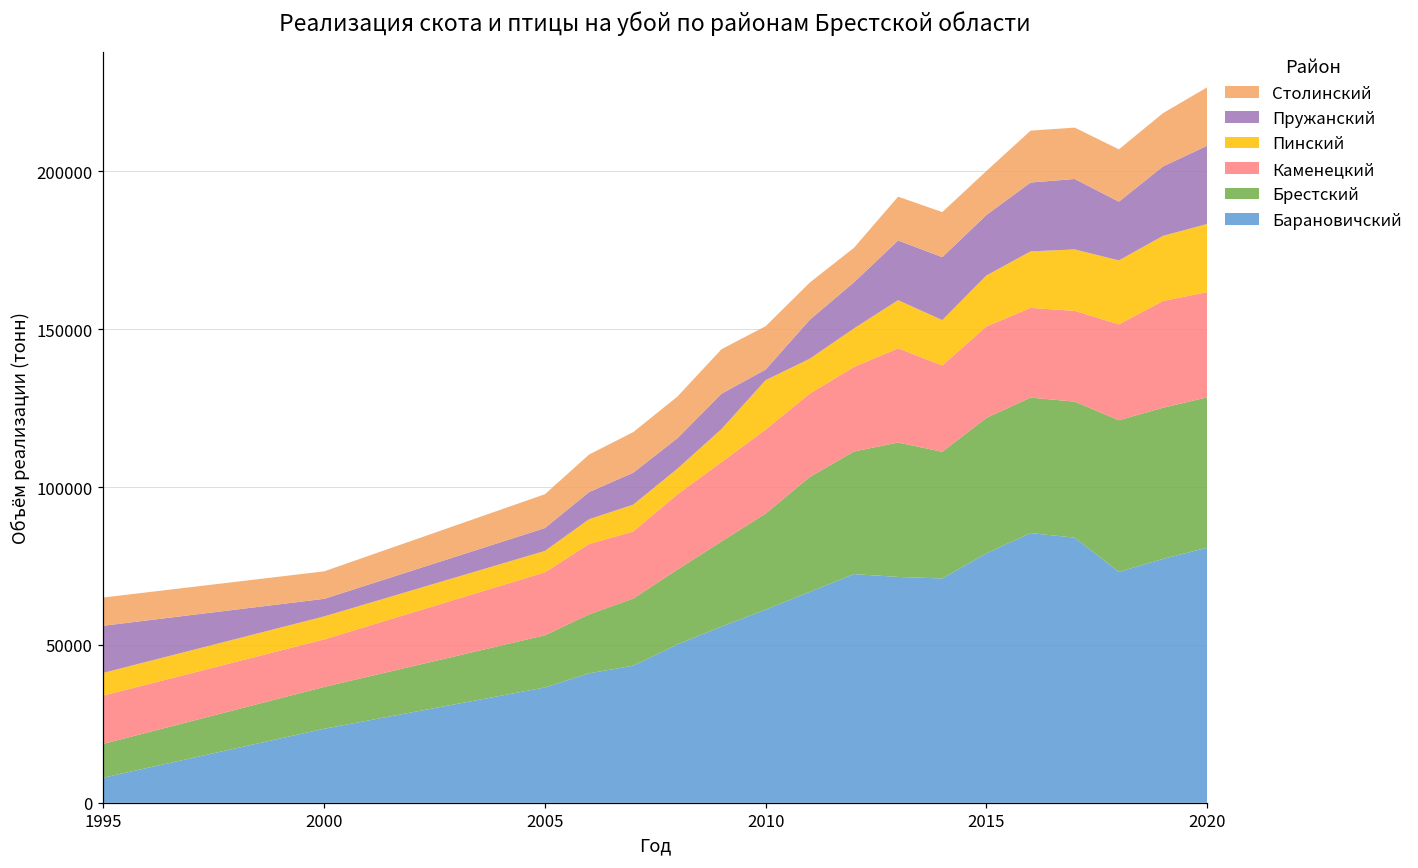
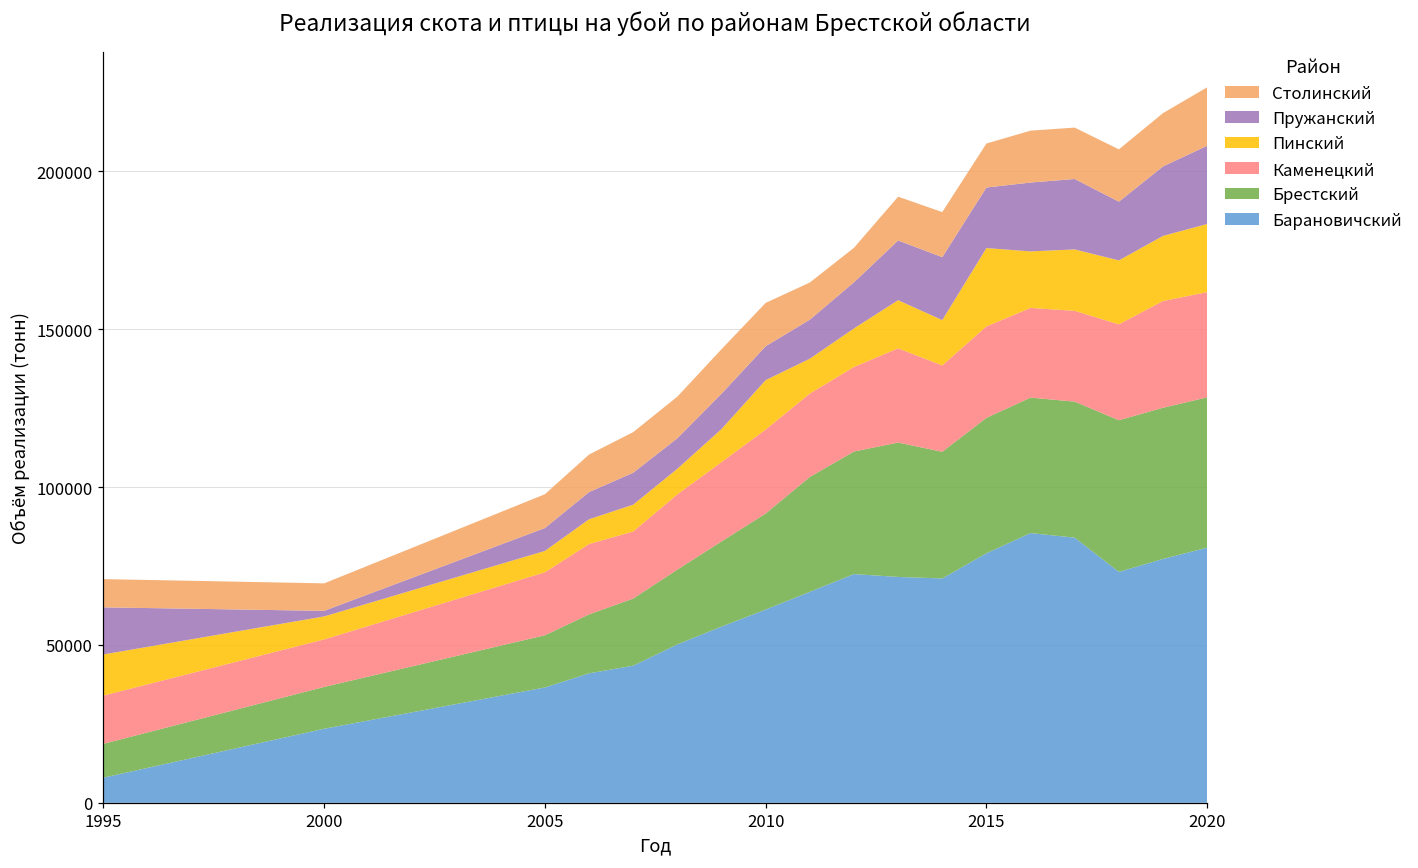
Пинский, 1995: 7000 -> 13000
Пружанский, 2000: 6000 -> 2000
Пружанский, 2010: 3000 -> 11000
Пинский, 2015: 16000 -> 25000
